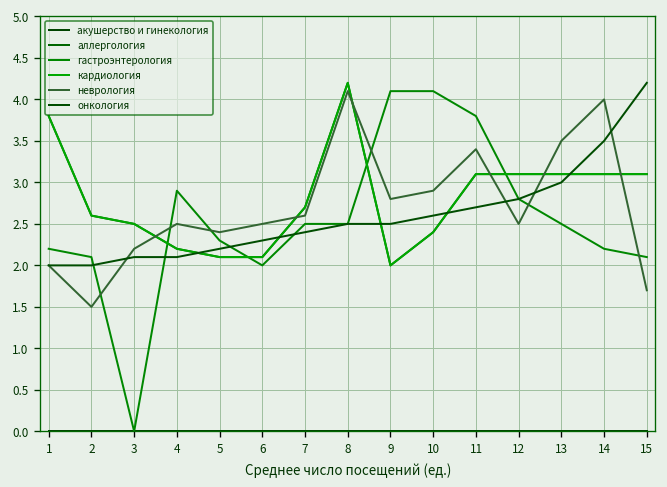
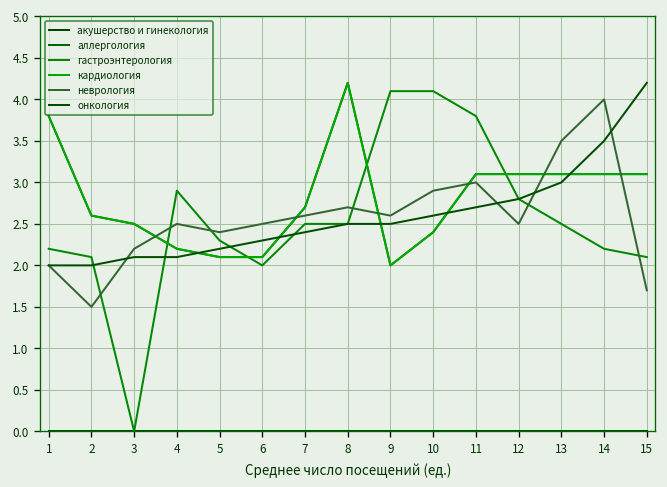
неврология, 8: 4.1 -> 2.7
неврология, 9: 2.8 -> 2.6
неврология, 11: 3.4 -> 3.0
